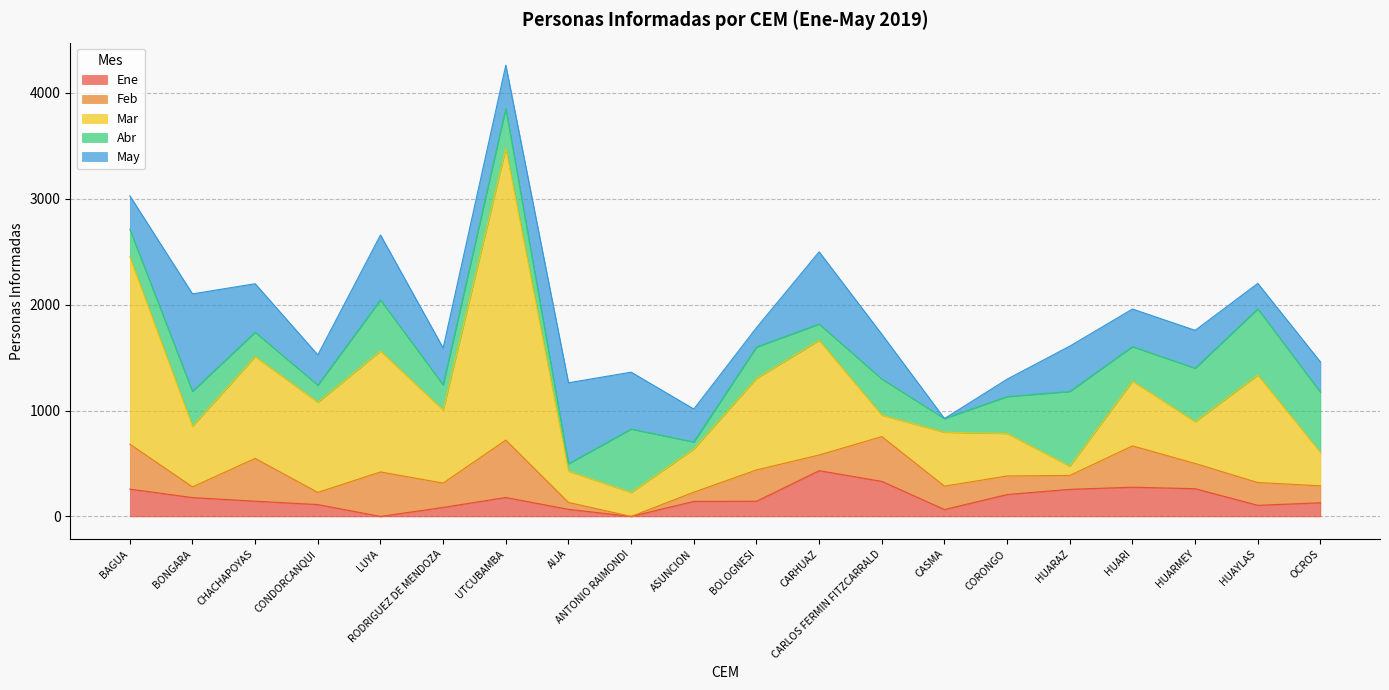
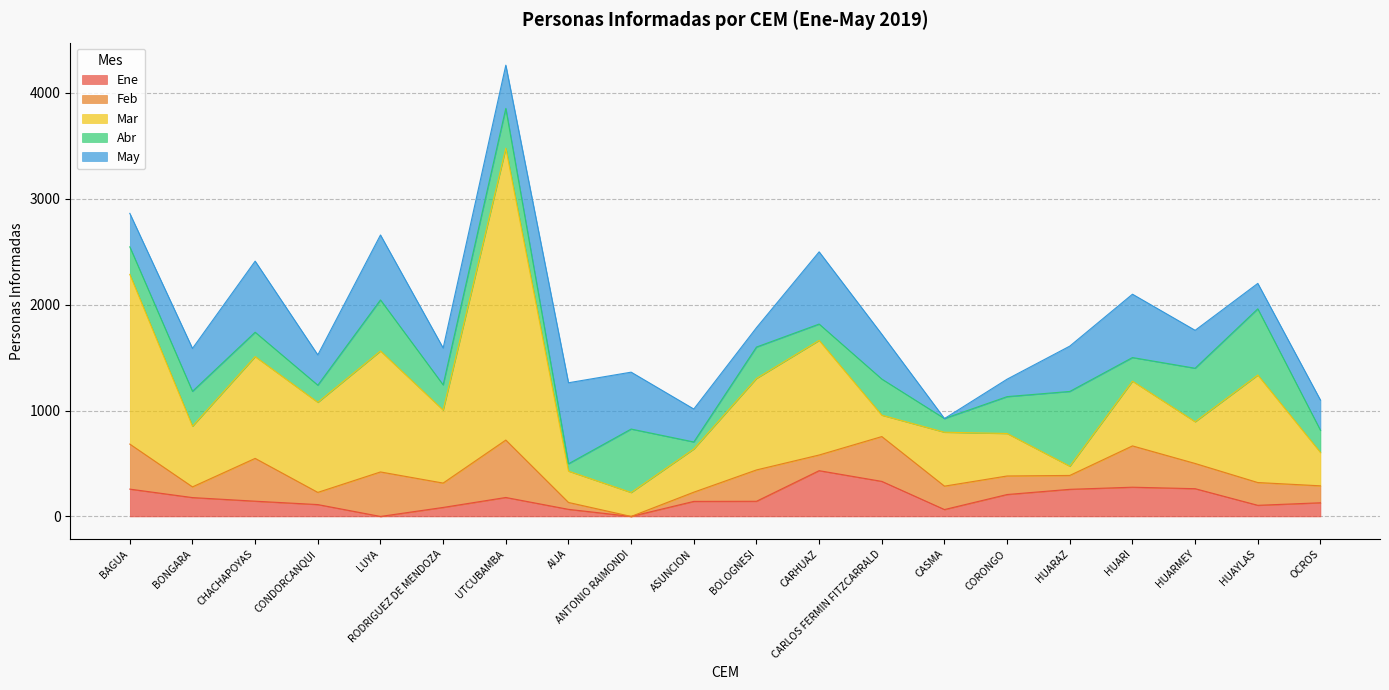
Mar, BAGUA: 1770 -> 1600
May, BONGARA: 920 -> 410
May, CHACHAPOYAS: 460 -> 670
Abr, HUARI: 330 -> 220
May, HUARI: 360 -> 600
Abr, OCROS: 570 -> 210
